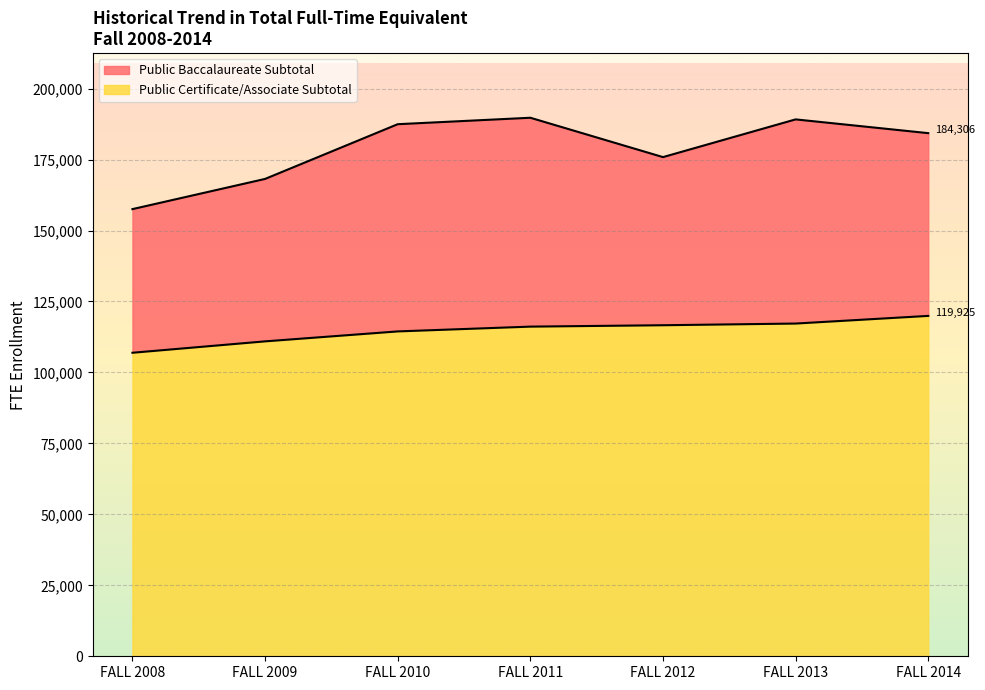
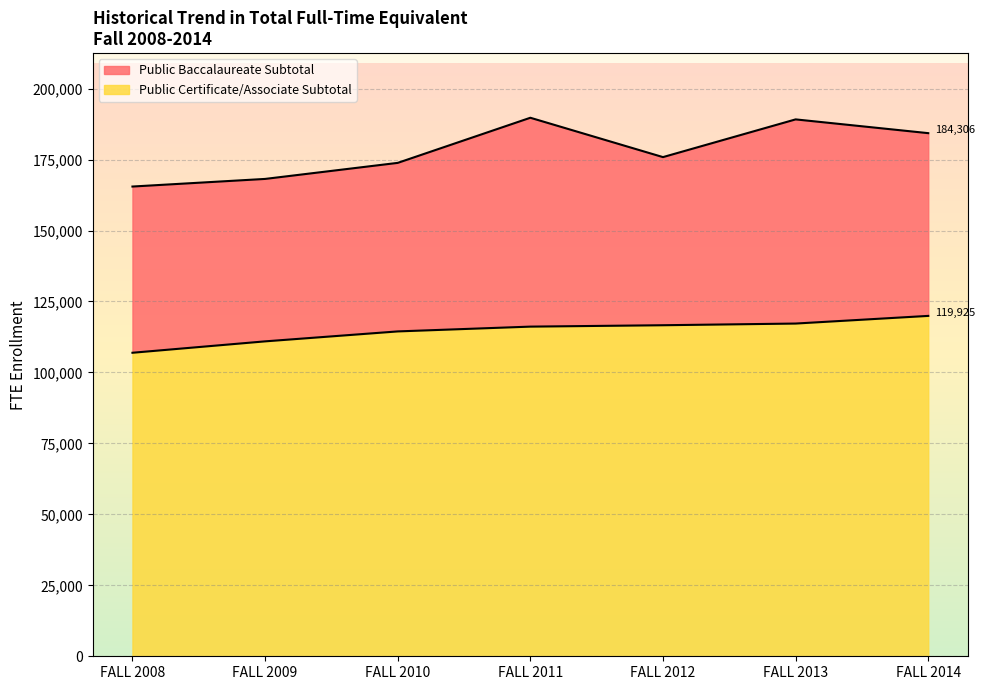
Public Baccalaureate Subtotal, FALL 2008: 51,000 -> 59,000
Public Baccalaureate Subtotal, FALL 2010: 73,000 -> 59,000
